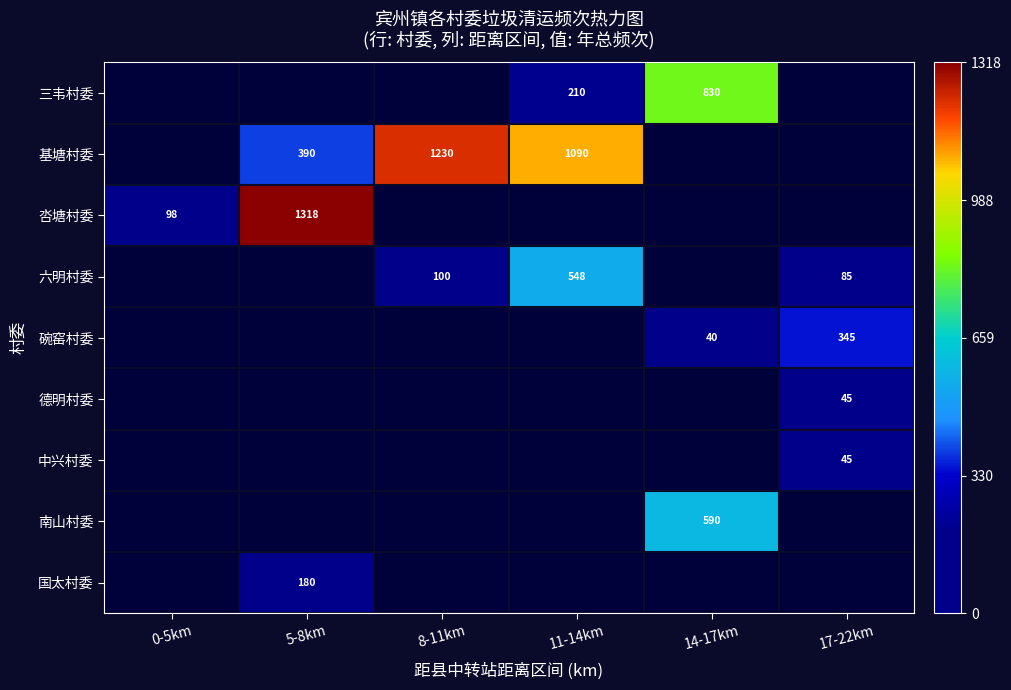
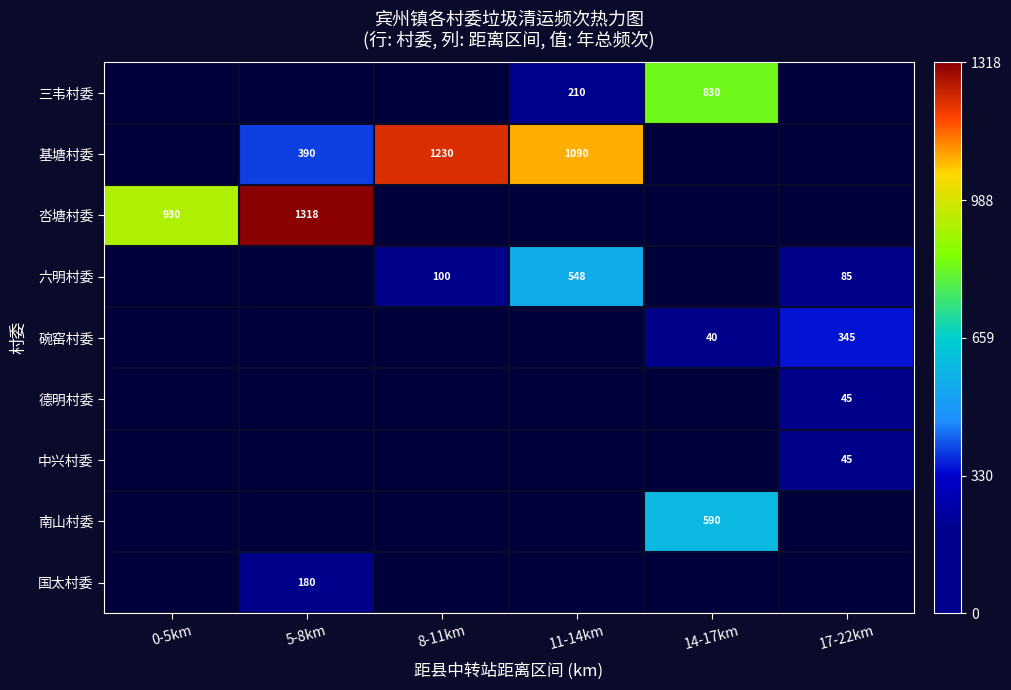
呇塘村委, 0-5km: 98 -> 930
